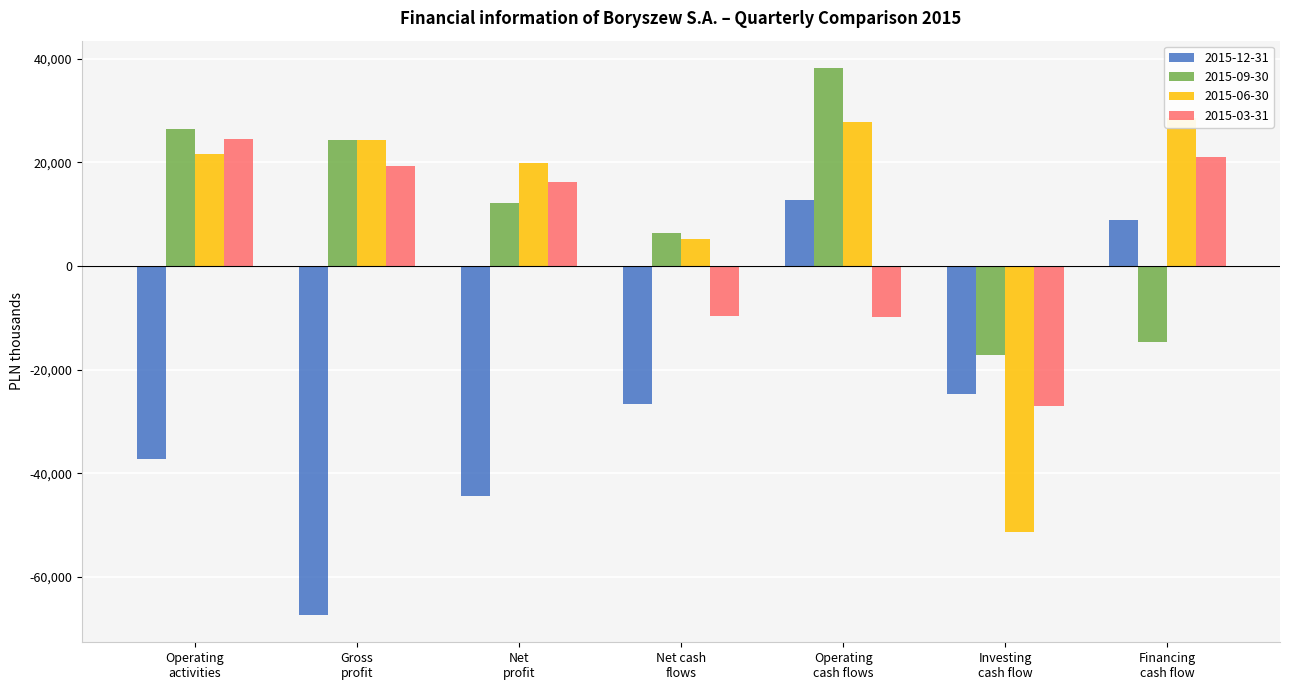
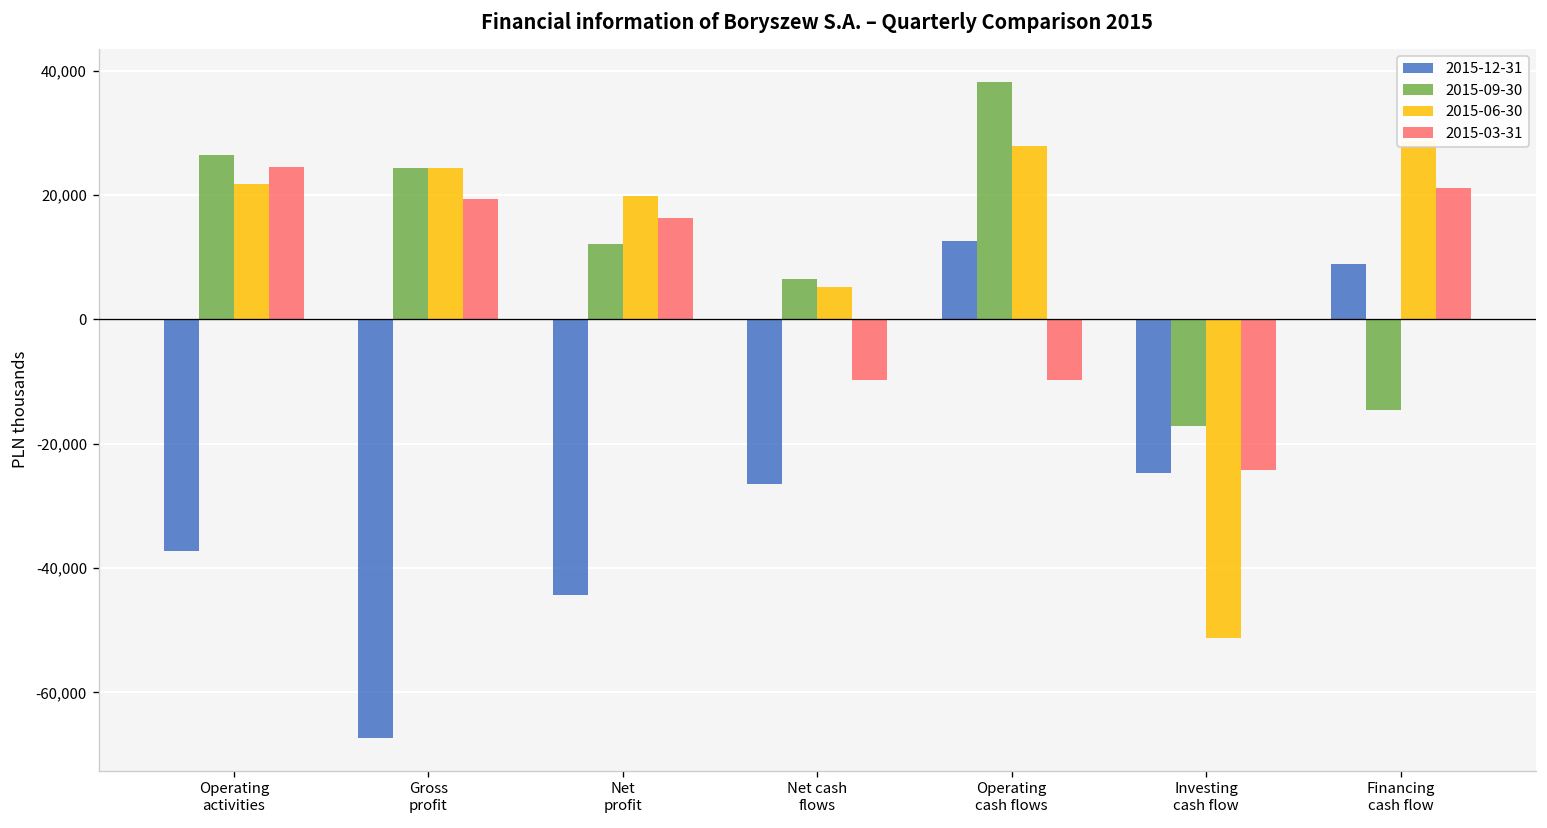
2015-03-31, Investing cash flow: -27,000 -> -24,000
